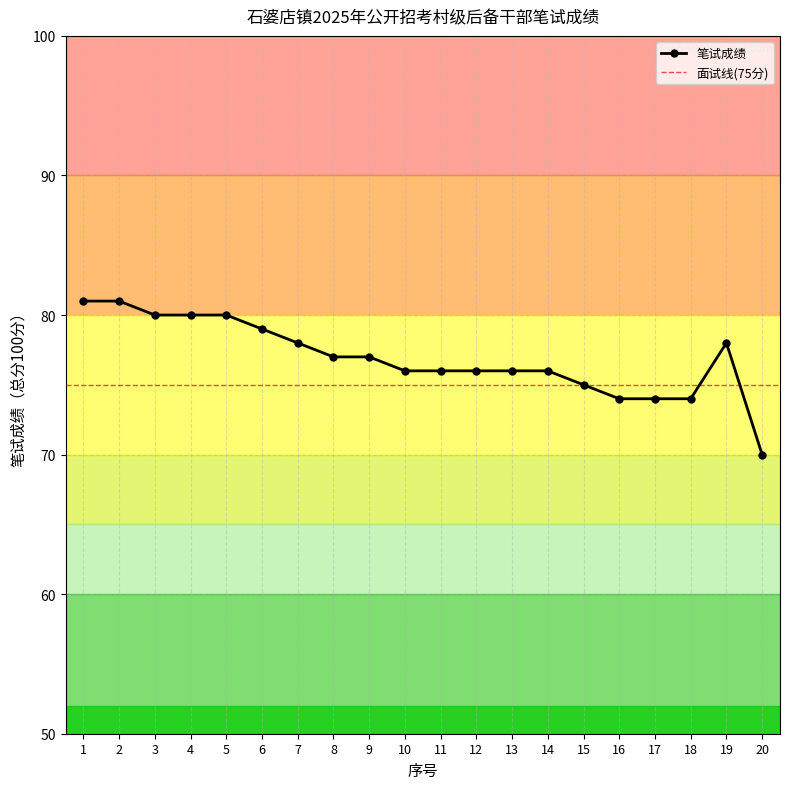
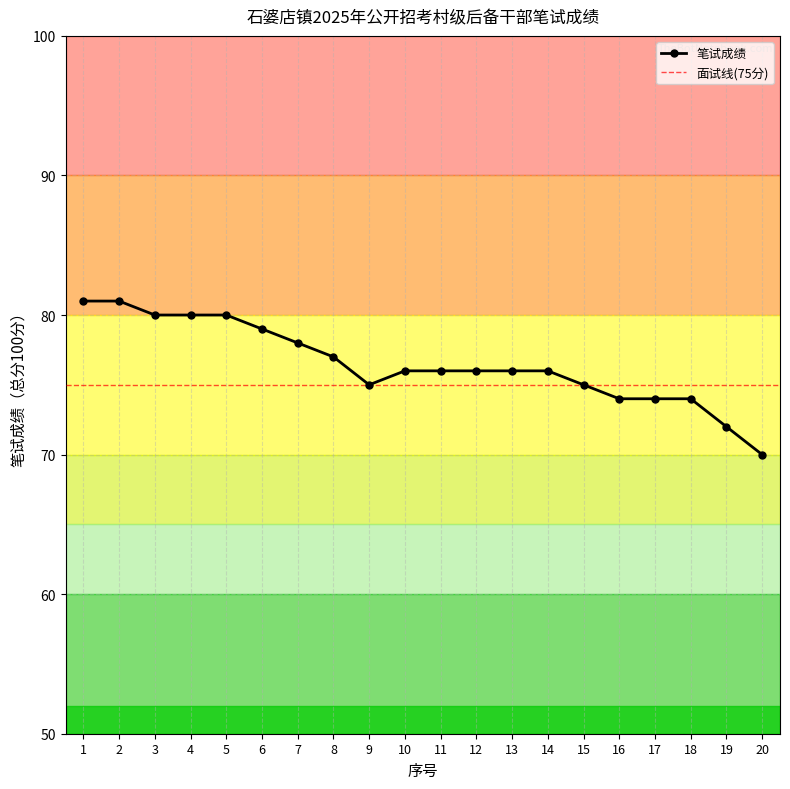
9: 77 -> 75
19: 78 -> 72
